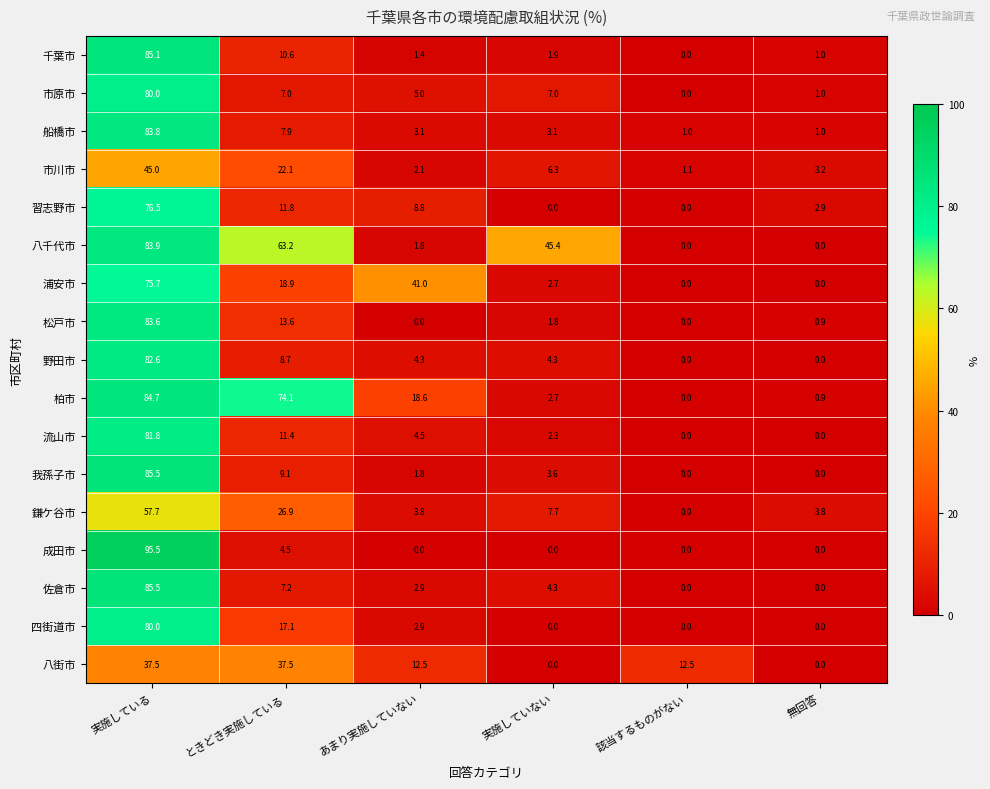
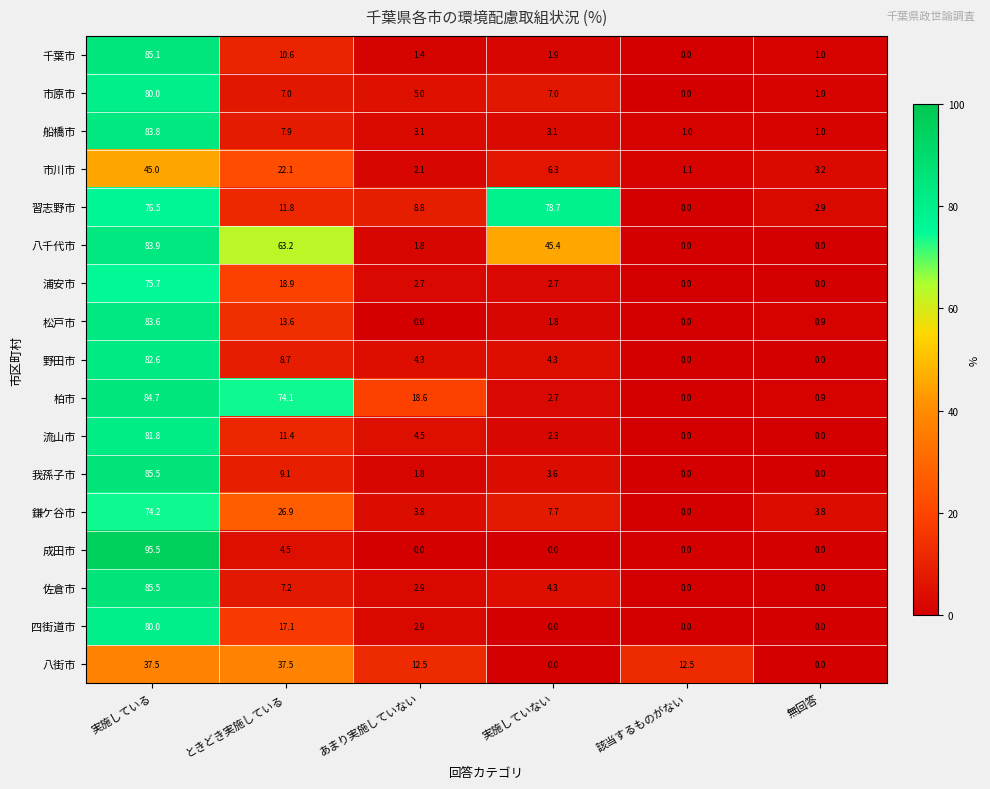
習志野市, 実施していない: 0.0 -> 78.7
浦安市, あまり実施していない: 41.0 -> 2.7
鎌ケ谷市, 実施している: 57.7 -> 74.2
